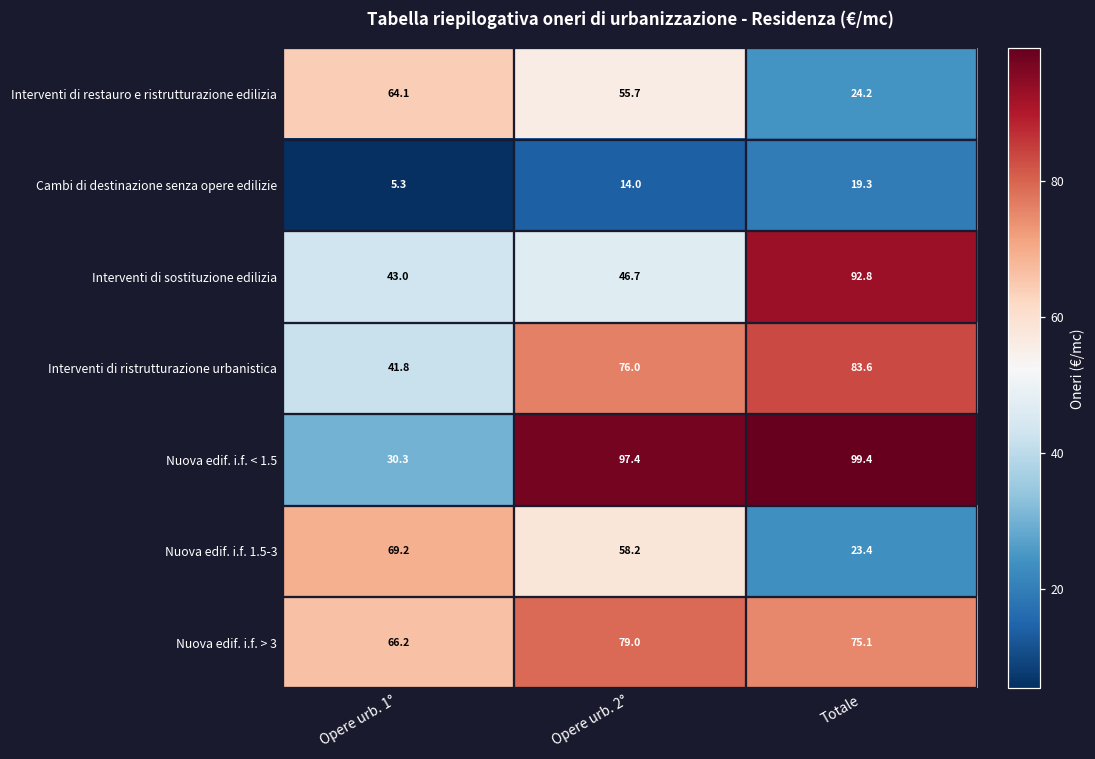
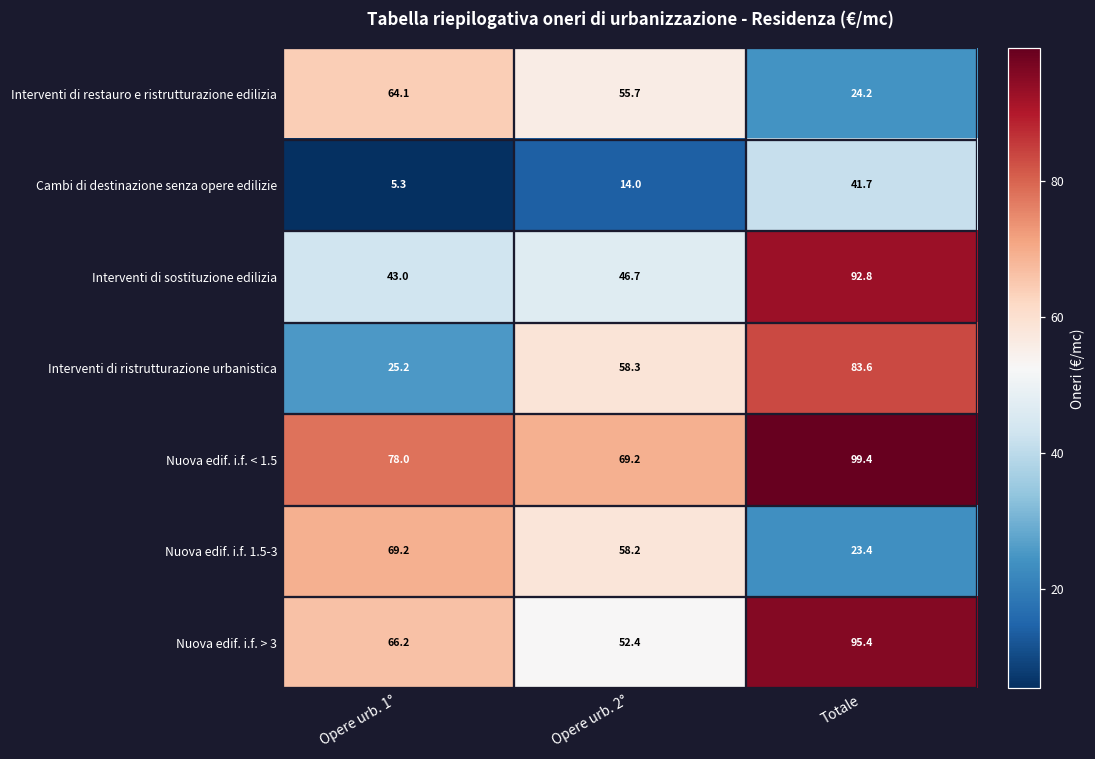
Cambi di destinazione senza opere edilizie, Totale: 19.3 -> 41.7
Interventi di ristrutturazione urbanistica, Opere urb. 1°: 41.8 -> 25.2
Interventi di ristrutturazione urbanistica, Opere urb. 2°: 76.0 -> 58.3
Nuova edif. i.f. < 1.5, Opere urb. 1°: 30.3 -> 78.0
Nuova edif. i.f. < 1.5, Opere urb. 2°: 97.4 -> 69.2
Nuova edif. i.f. > 3, Opere urb. 2°: 79.0 -> 52.4
Nuova edif. i.f. > 3, Totale: 75.1 -> 95.4
